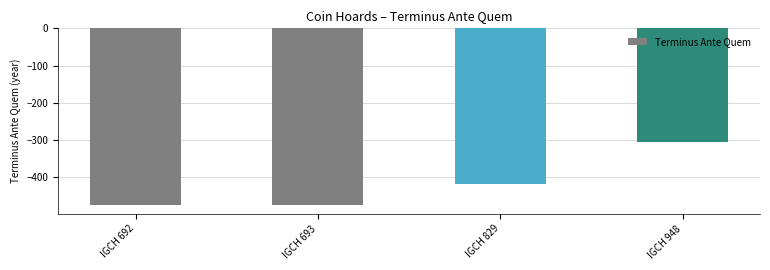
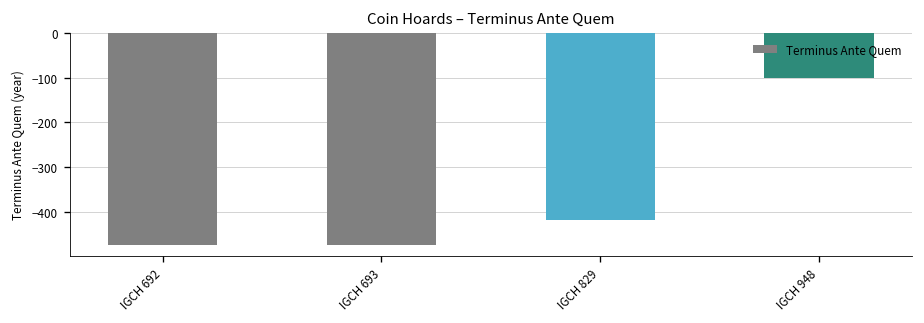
IGCH 948: -310 -> -100
